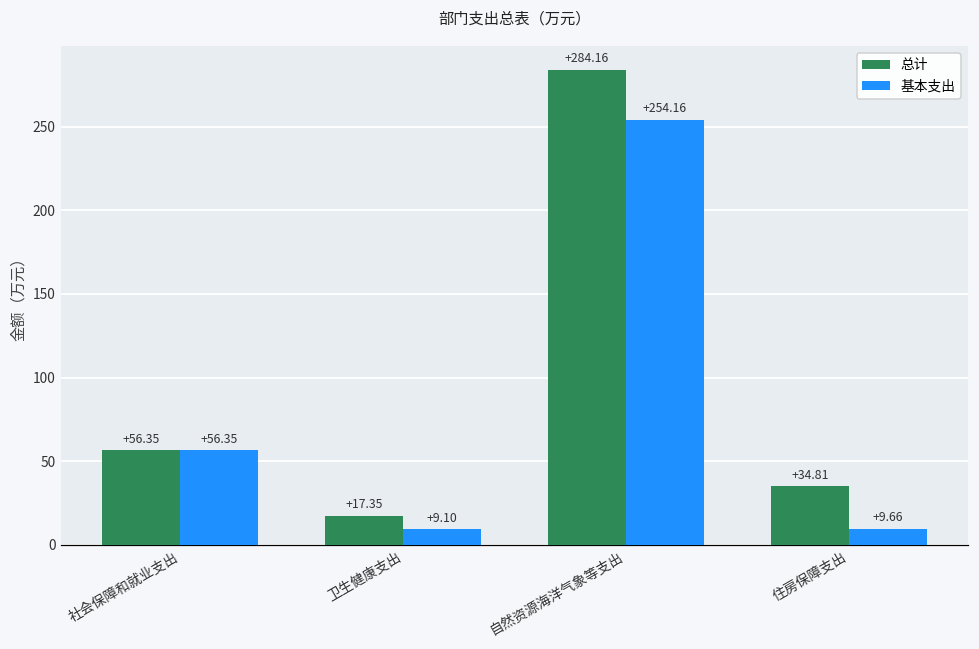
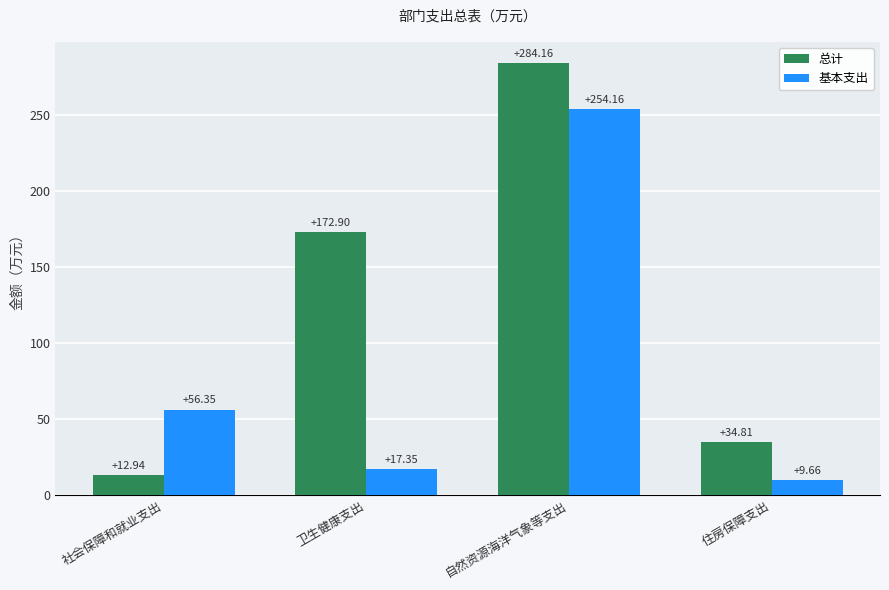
总计, 社会保障和就业支出: +56.35 -> +12.94
总计, 卫生健康支出: +17.35 -> +172.90
基本支出, 卫生健康支出: +9.10 -> +17.35
